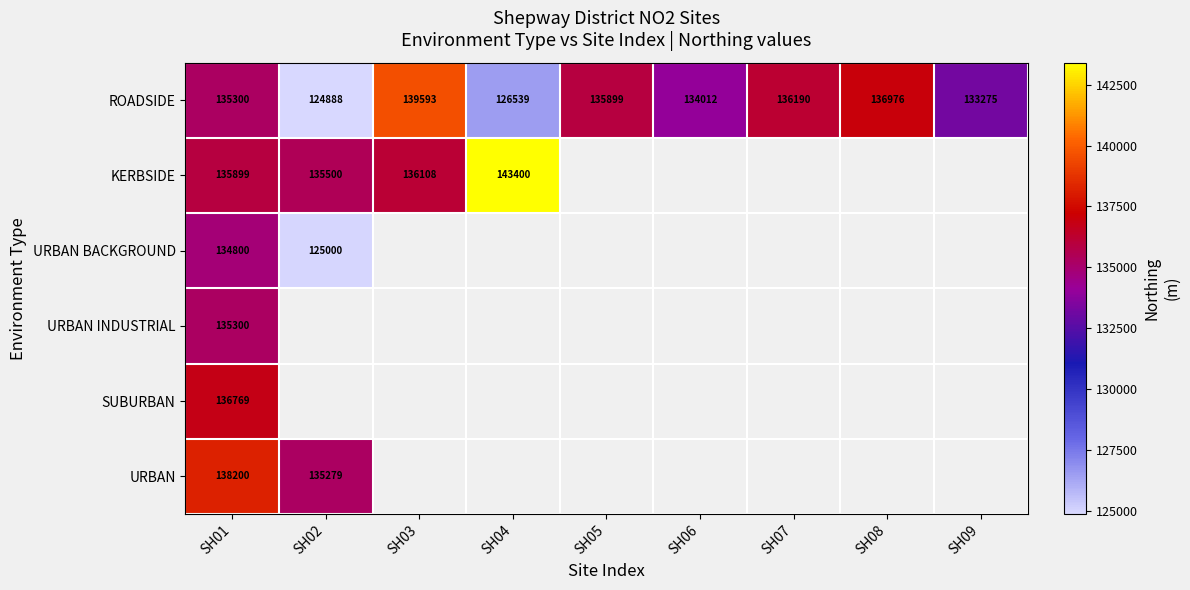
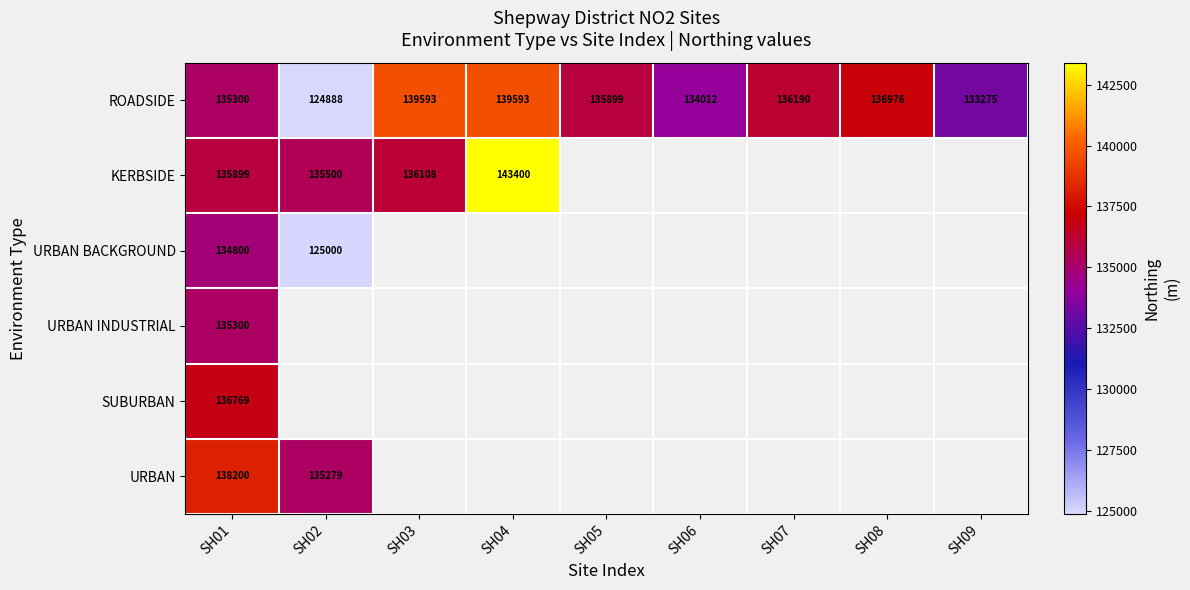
ROADSIDE, SH04: 126539 -> 139593
